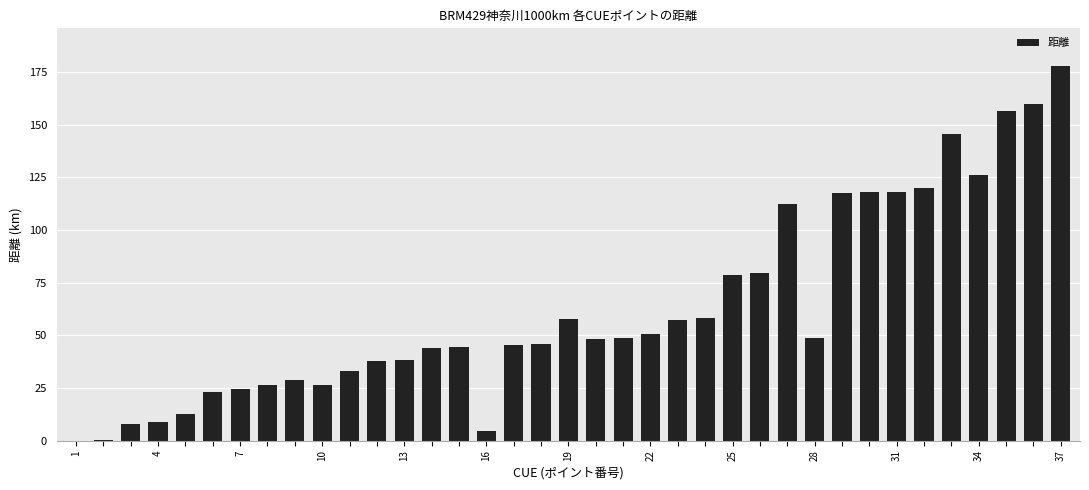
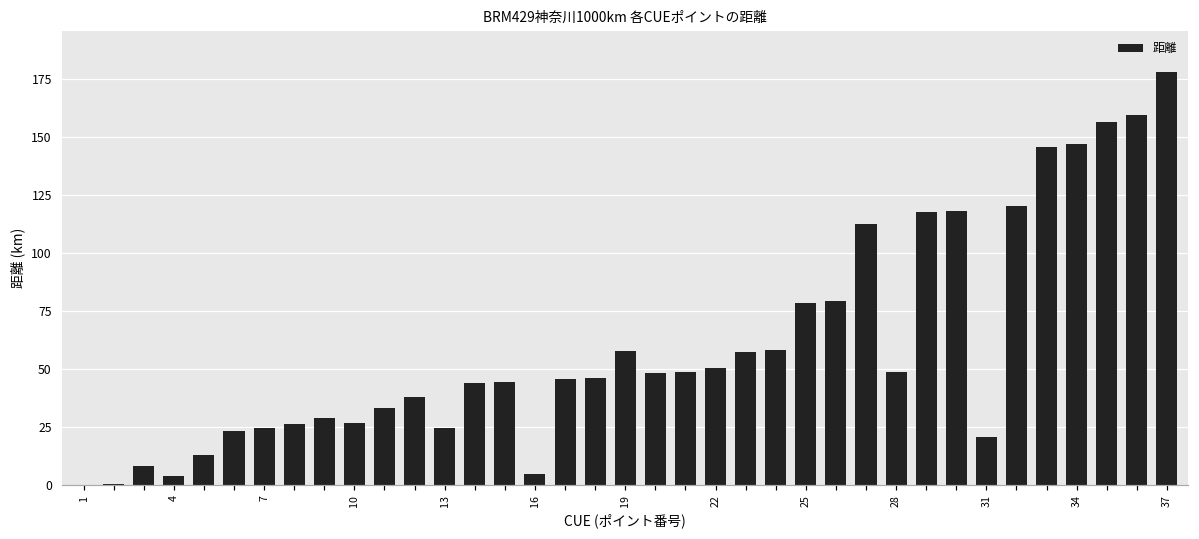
4: 9 -> 4
13: 39 -> 24
31: 118 -> 21
34: 126 -> 147
